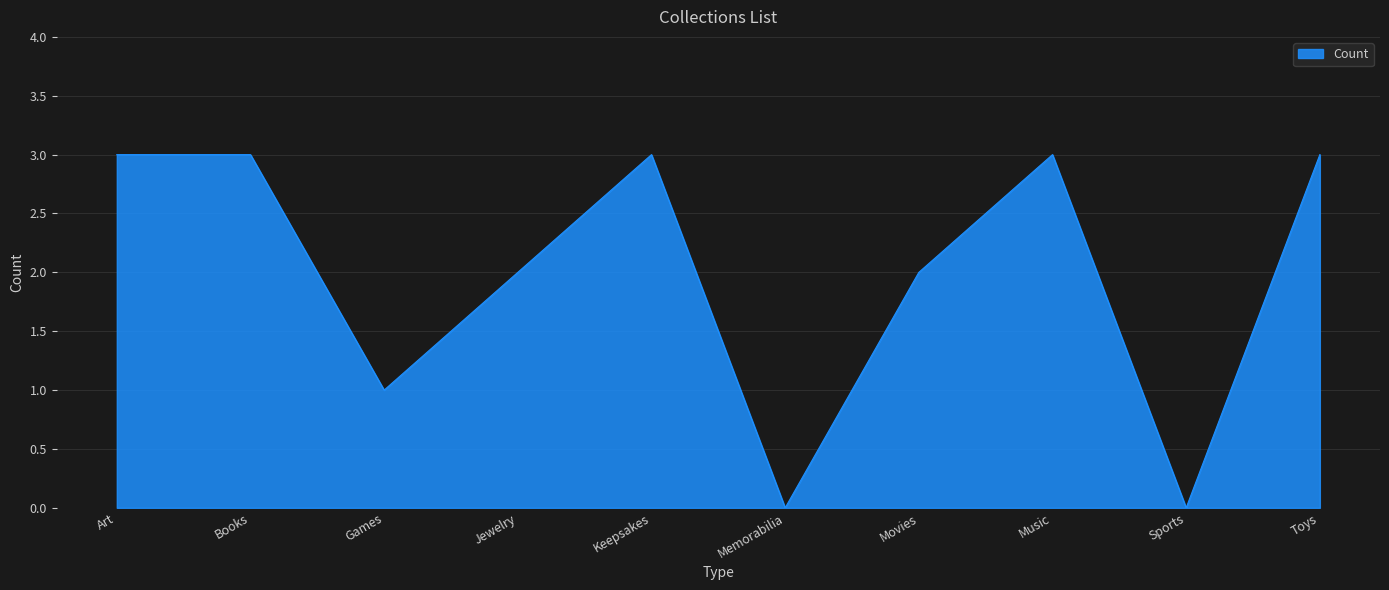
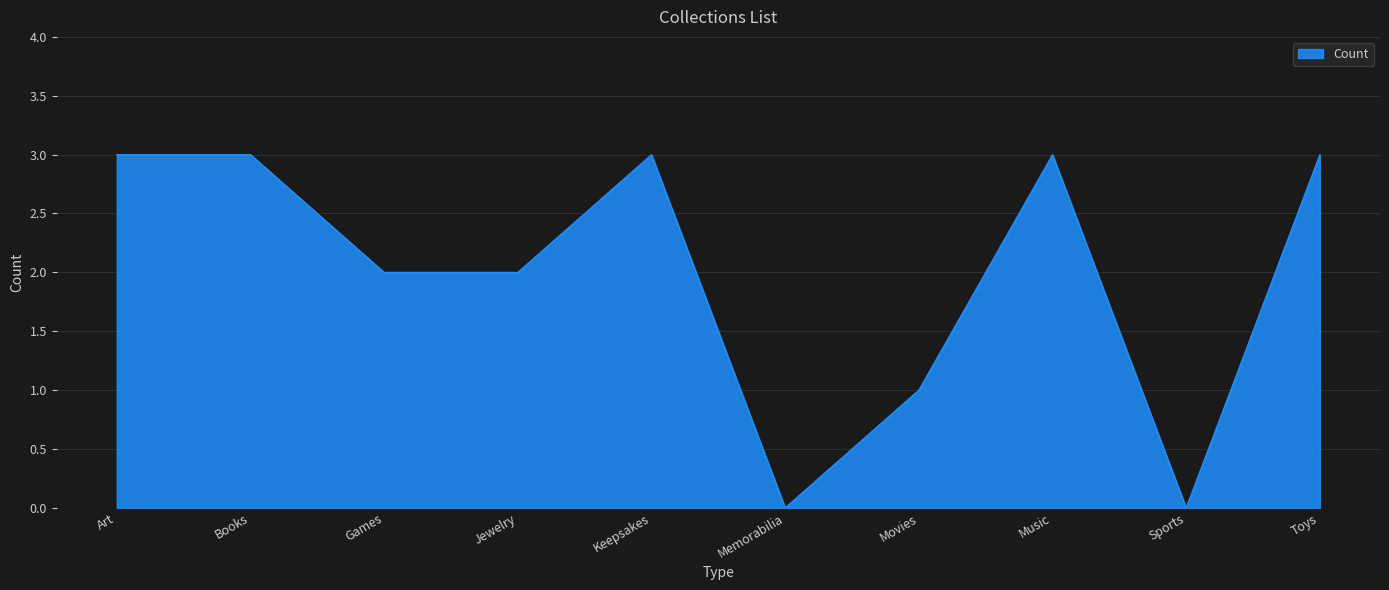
Games: 1 -> 2
Movies: 2 -> 1
